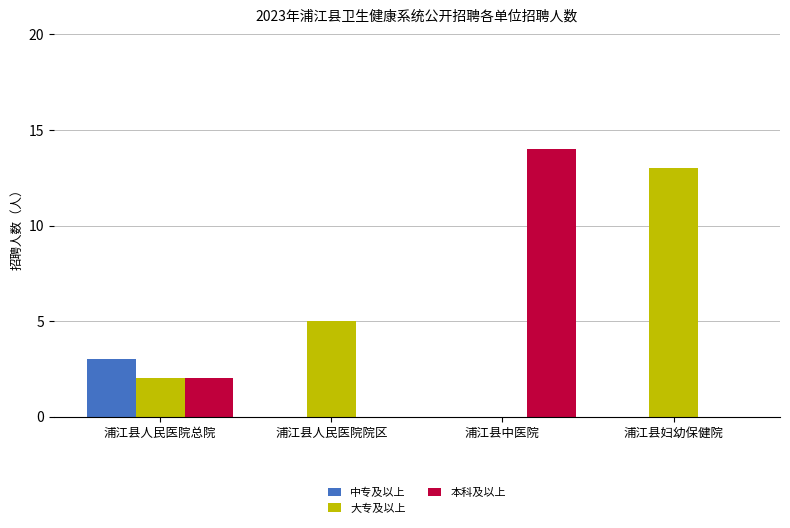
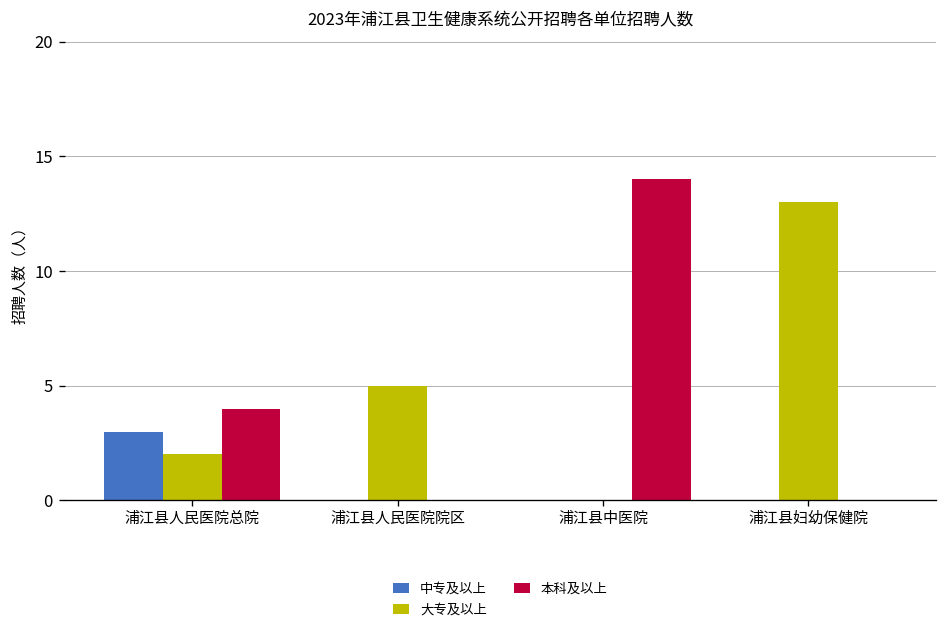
本科及以上, 浦江县人民医院总院: 2 -> 4
